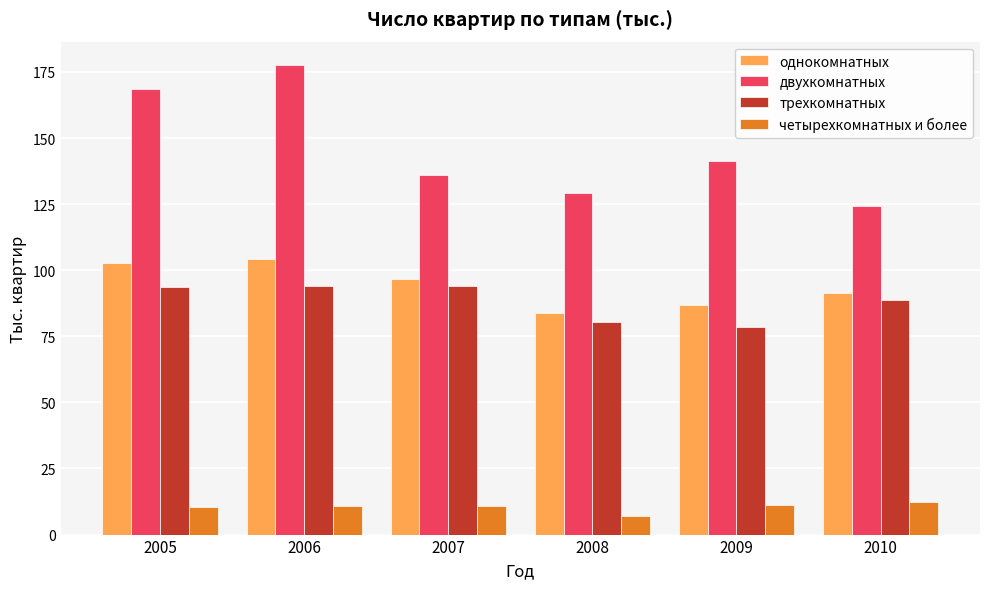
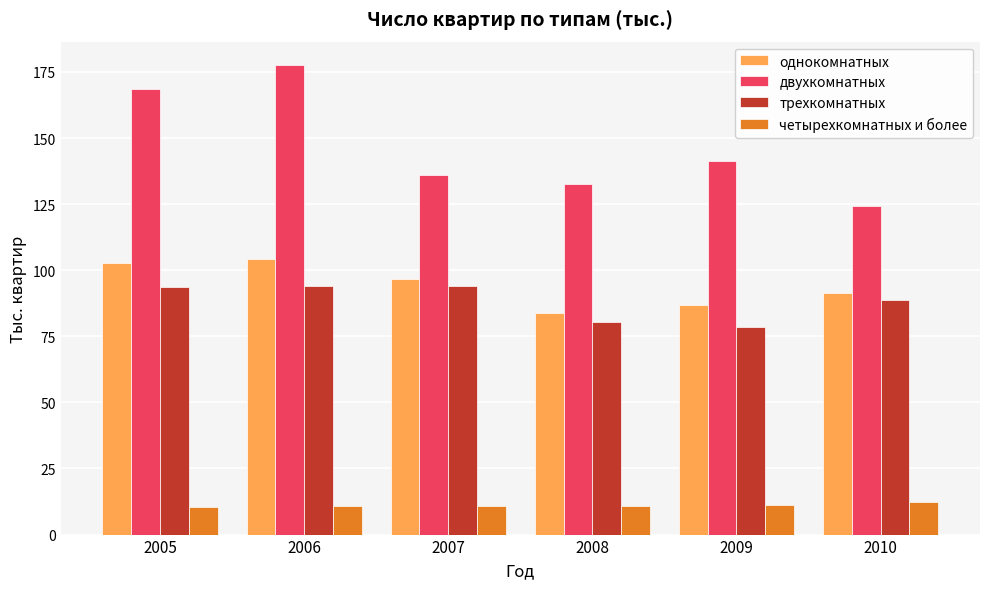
двухкомнатных, 2008: 129 -> 133
четырехкомнатных и более, 2008: 7 -> 11
